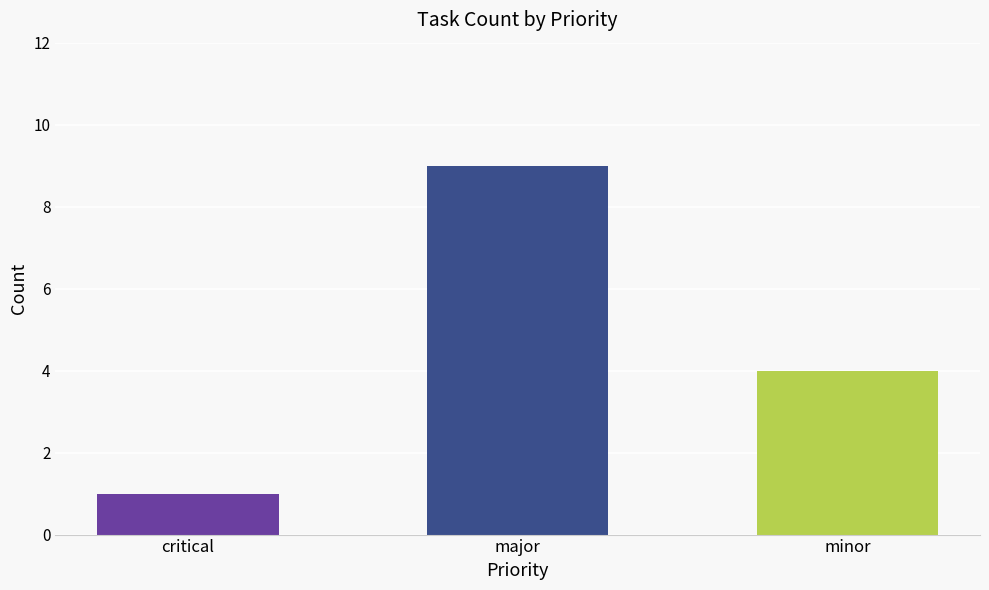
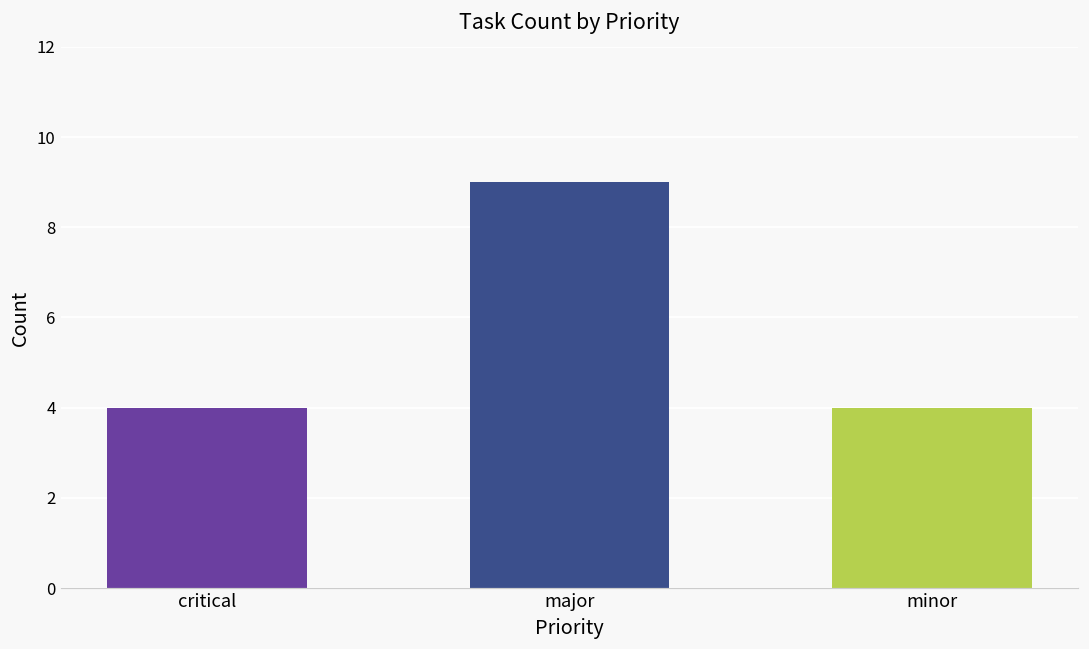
critical: 1 -> 4
